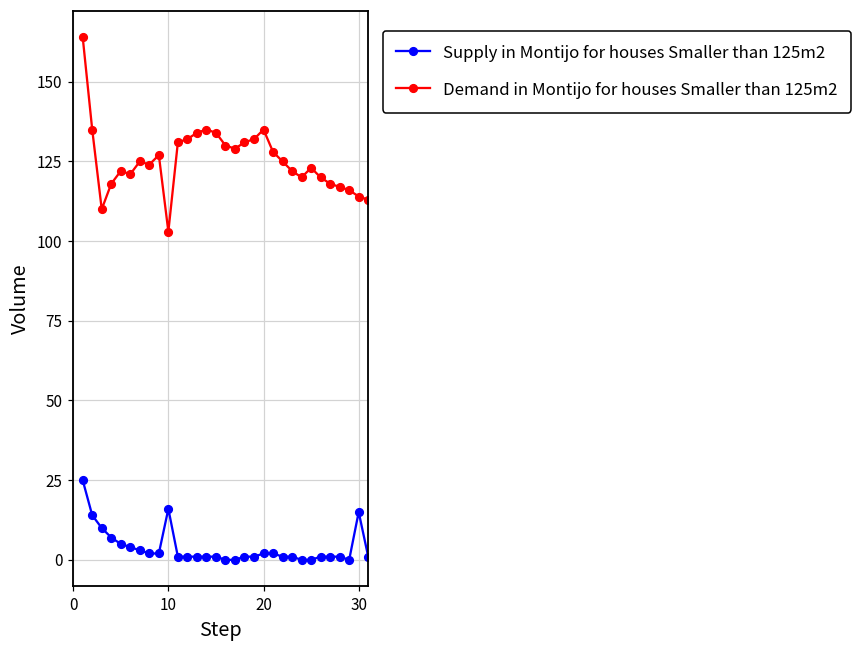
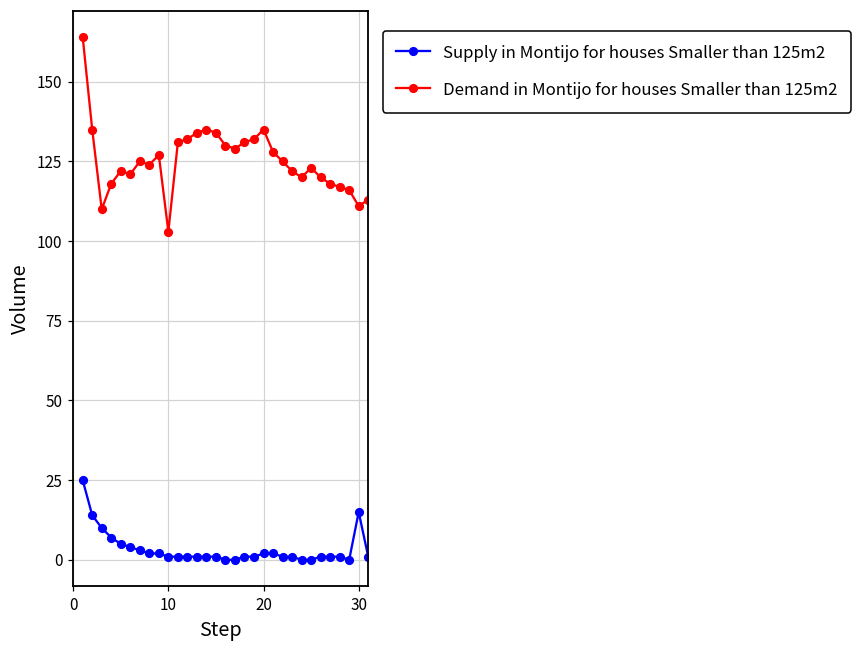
Supply in Montijo for houses Smaller than 125m2, 10: 16 -> 1
Demand in Montijo for houses Smaller than 125m2, 30: 114 -> 111
